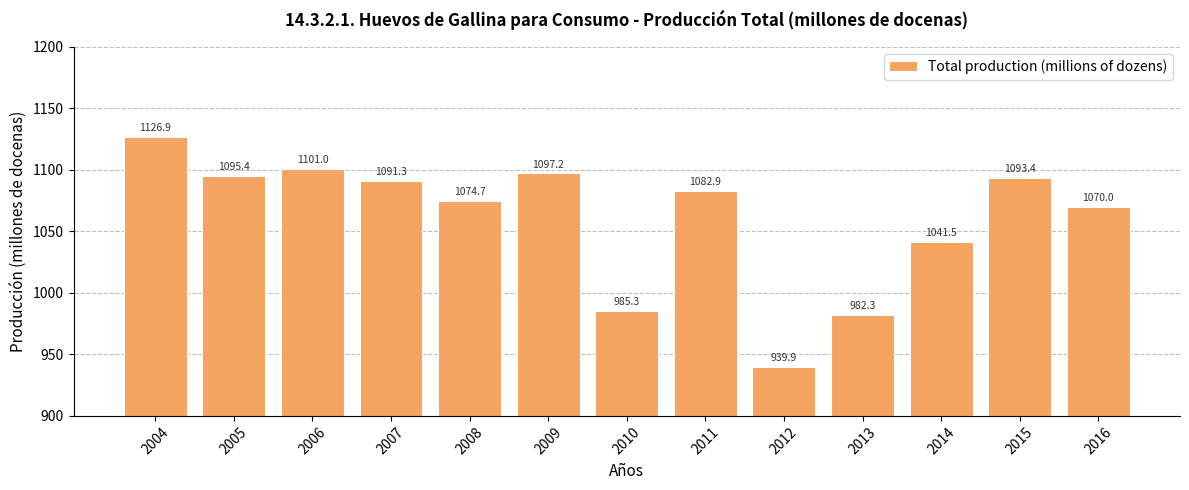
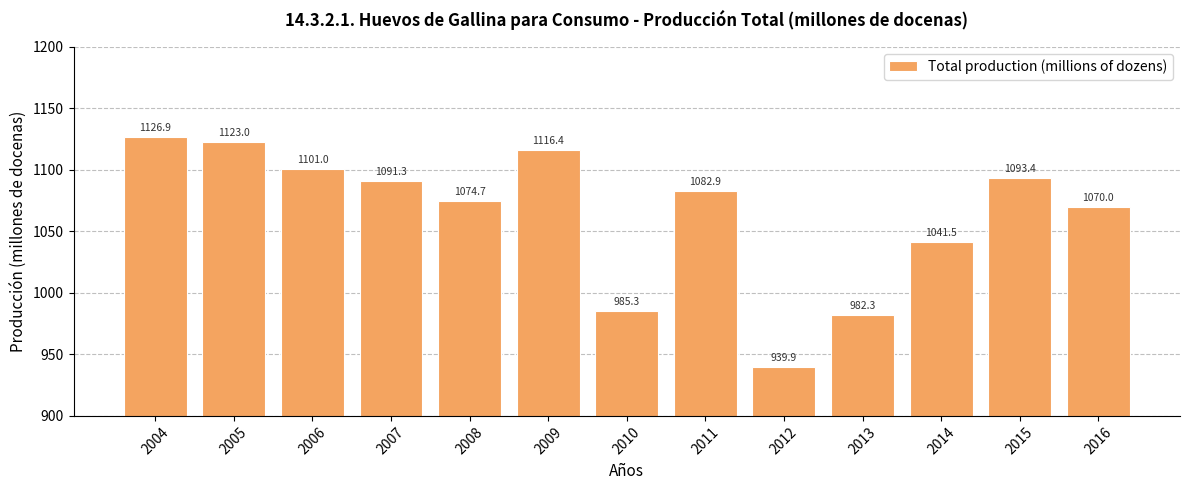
2005: 1095.4 -> 1123.0
2009: 1097.2 -> 1116.4
